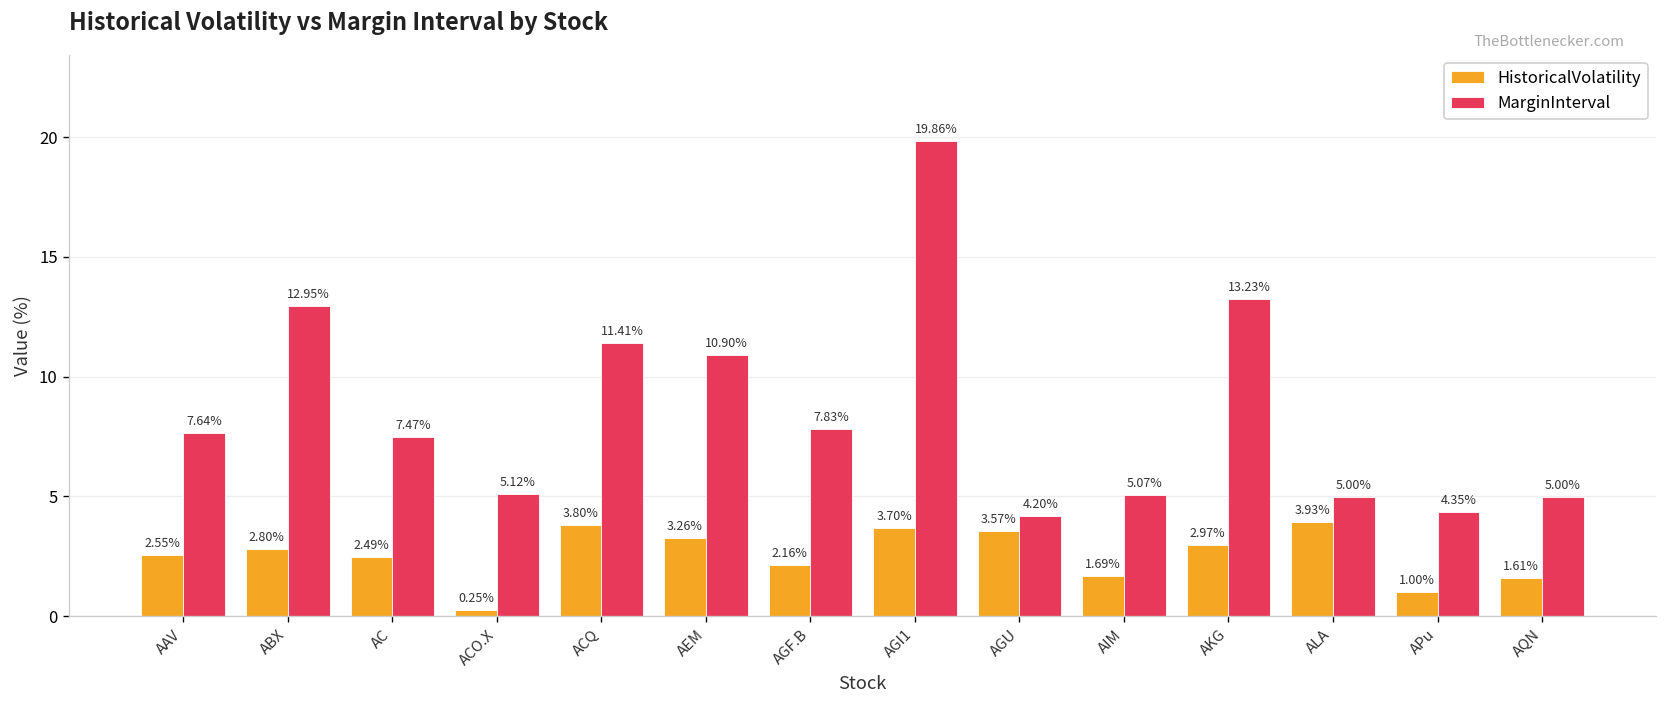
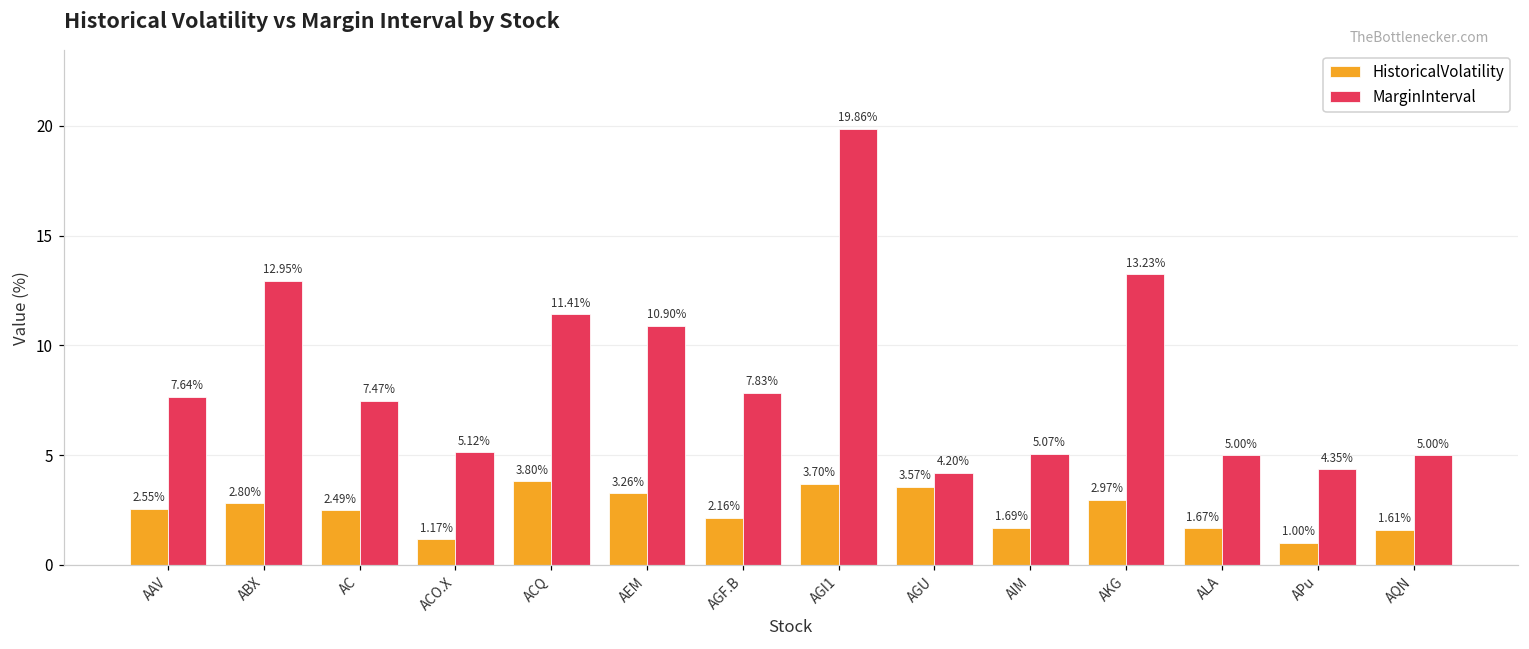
HistoricalVolatility, ACO.X: 0.25% -> 1.17%
HistoricalVolatility, ALA: 3.93% -> 1.67%
